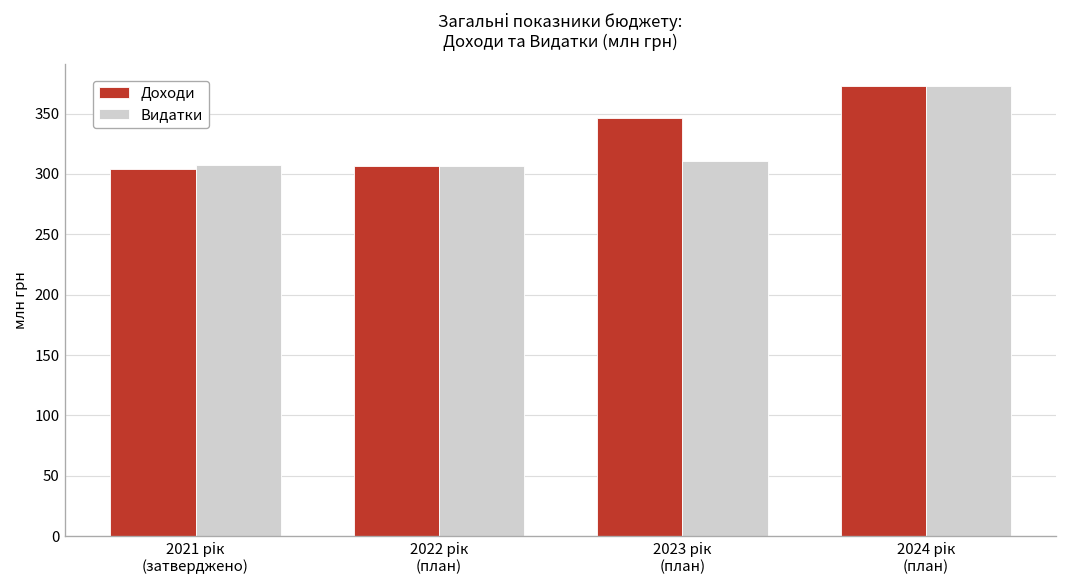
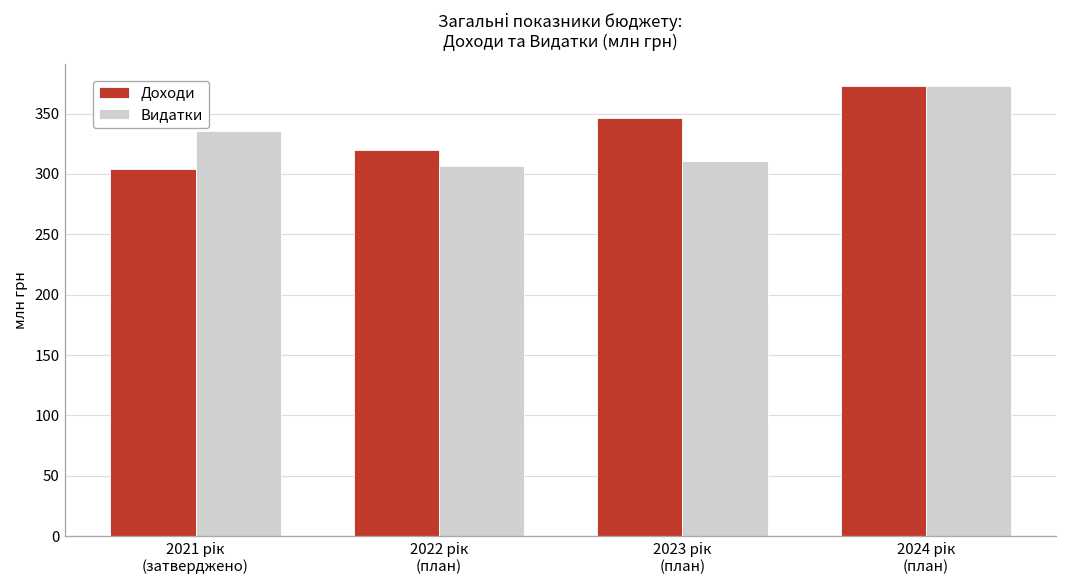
Видатки, 2021 рік (затверджено): 308 -> 335
Доходи, 2022 рік (план): 306 -> 320
